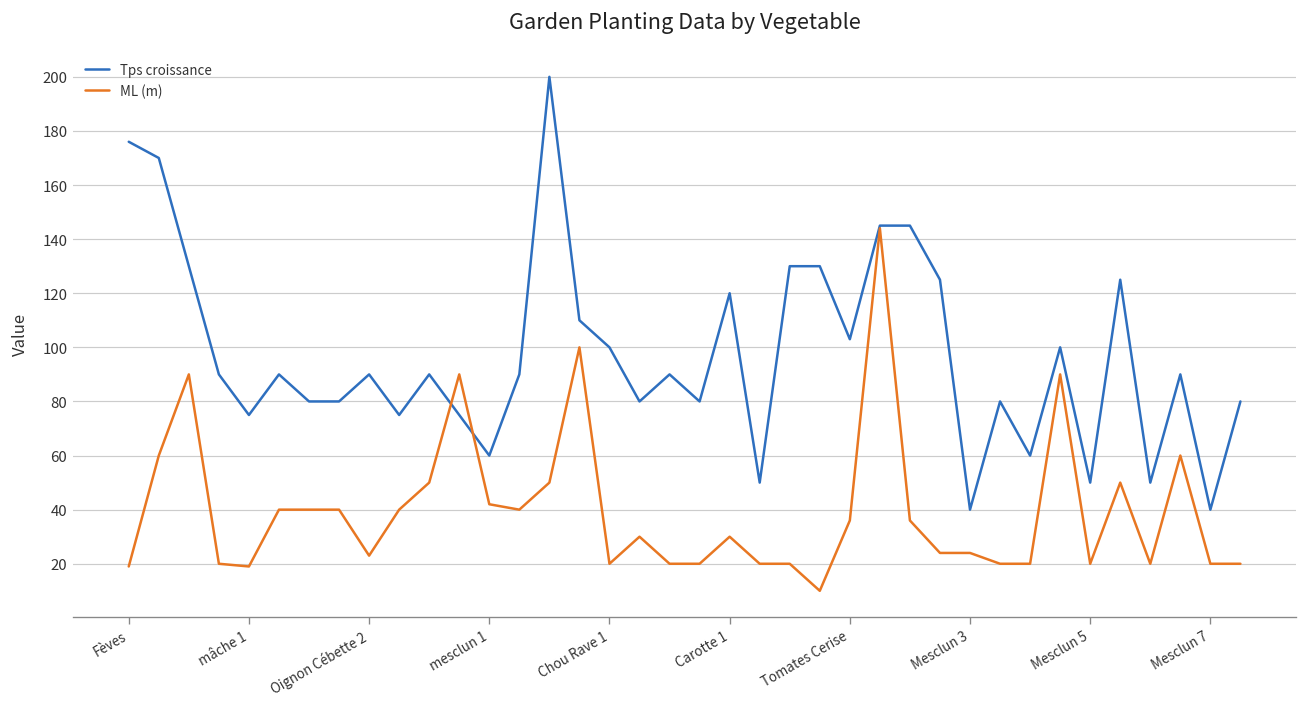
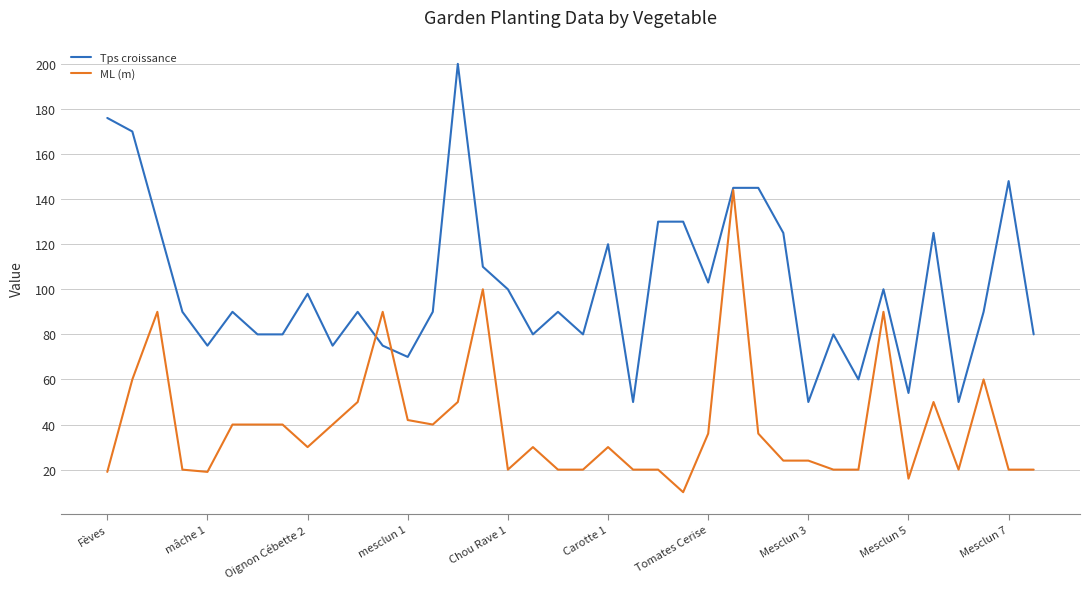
Tps croissance, Oignon Cébette 2: 90 -> 98
ML (m), Oignon Cébette 2: 23 -> 30
Tps croissance, mesclun 1: 60 -> 70
Tps croissance, Mesclun 3: 40 -> 50
Tps croissance, Mesclun 5: 50 -> 54
ML (m), Mesclun 5: 20 -> 16
Tps croissance, Mesclun 7: 40 -> 148
